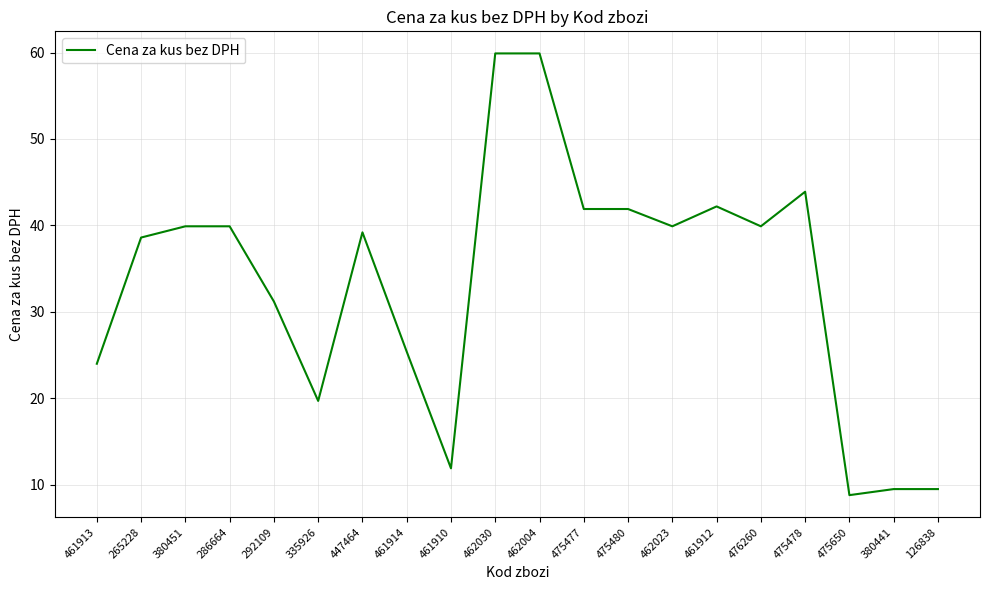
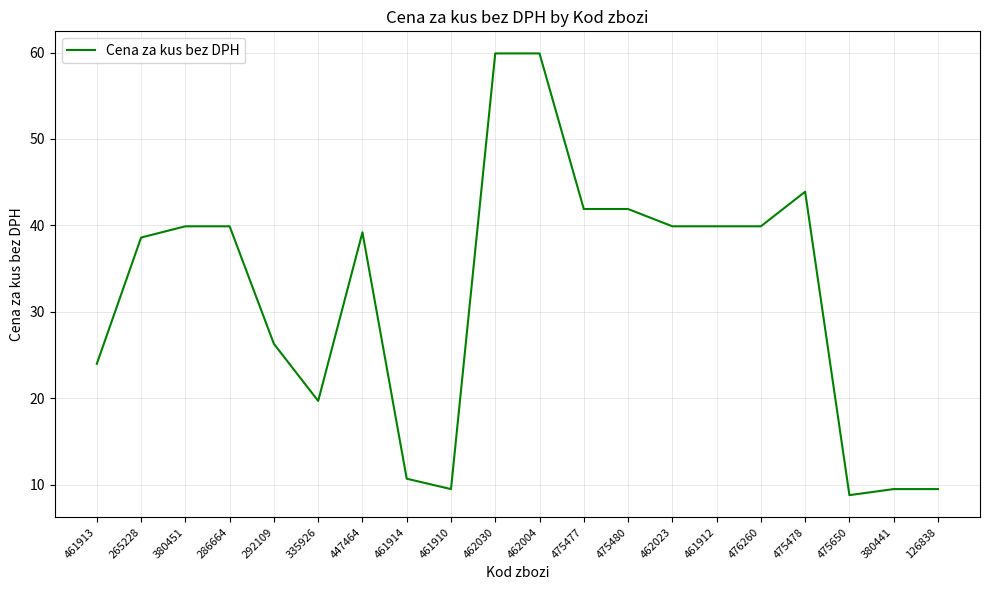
292109: 31 -> 26
461914: 25 -> 11
461910: 12 -> 10
461912: 42 -> 40
